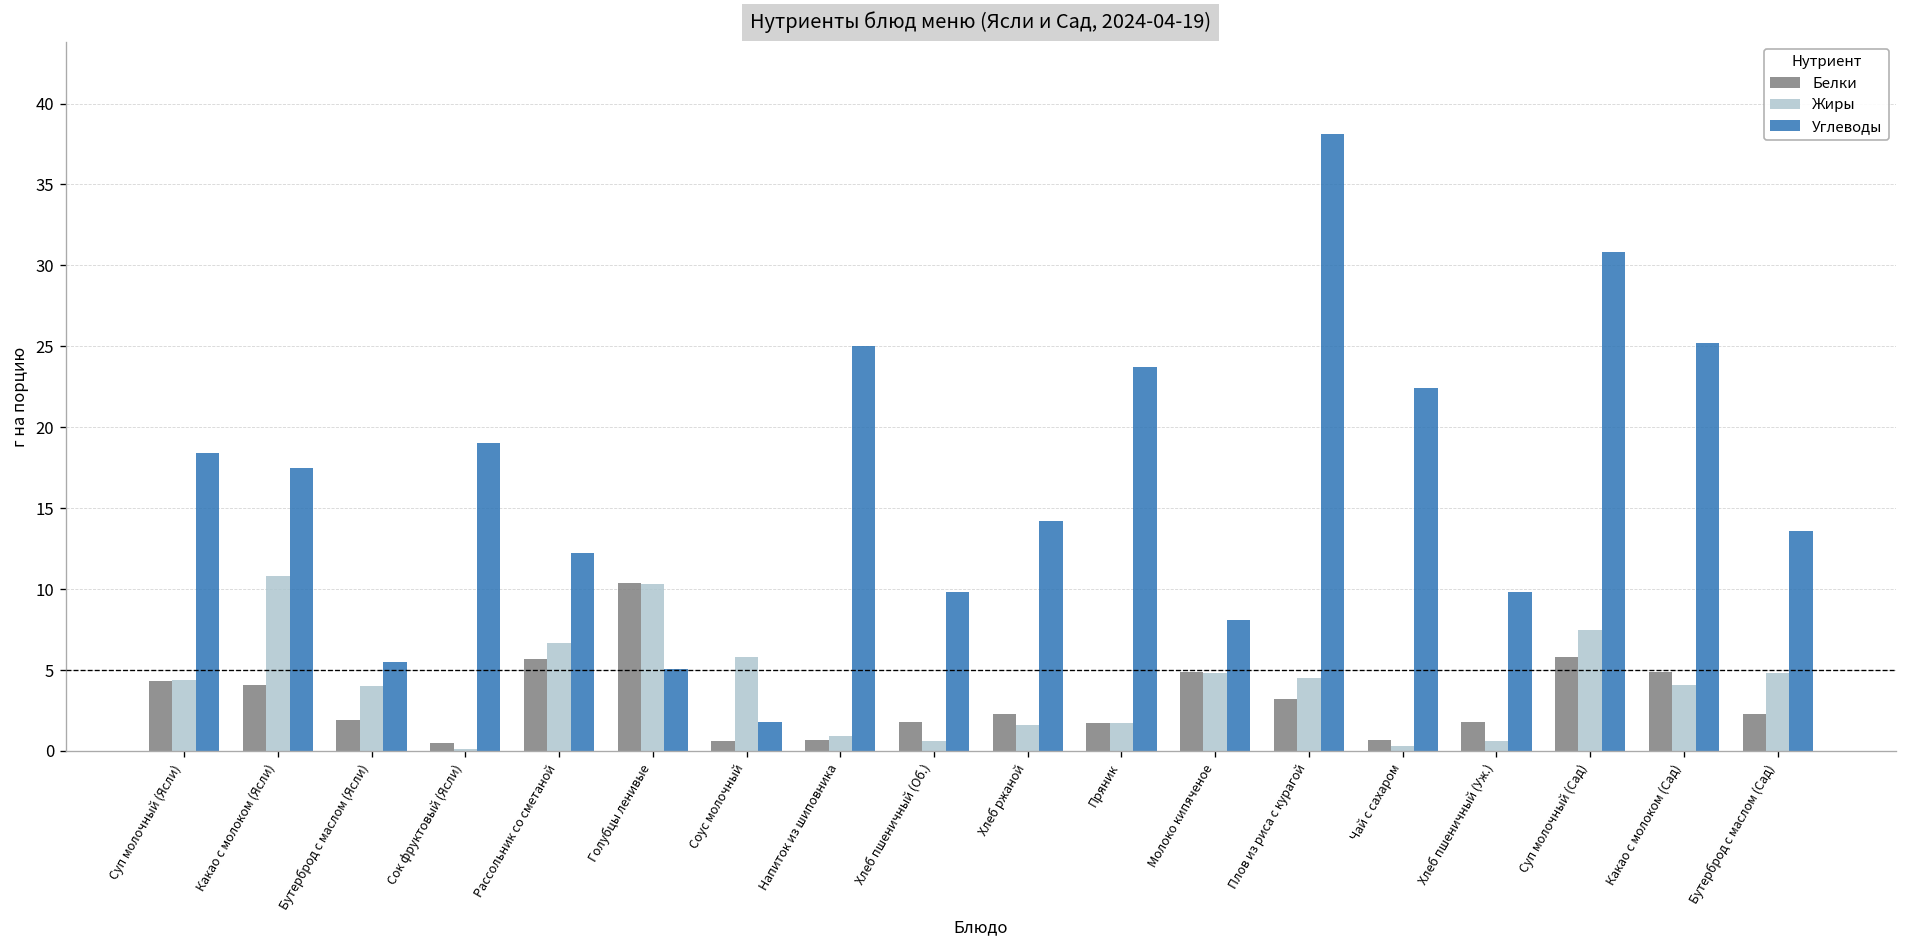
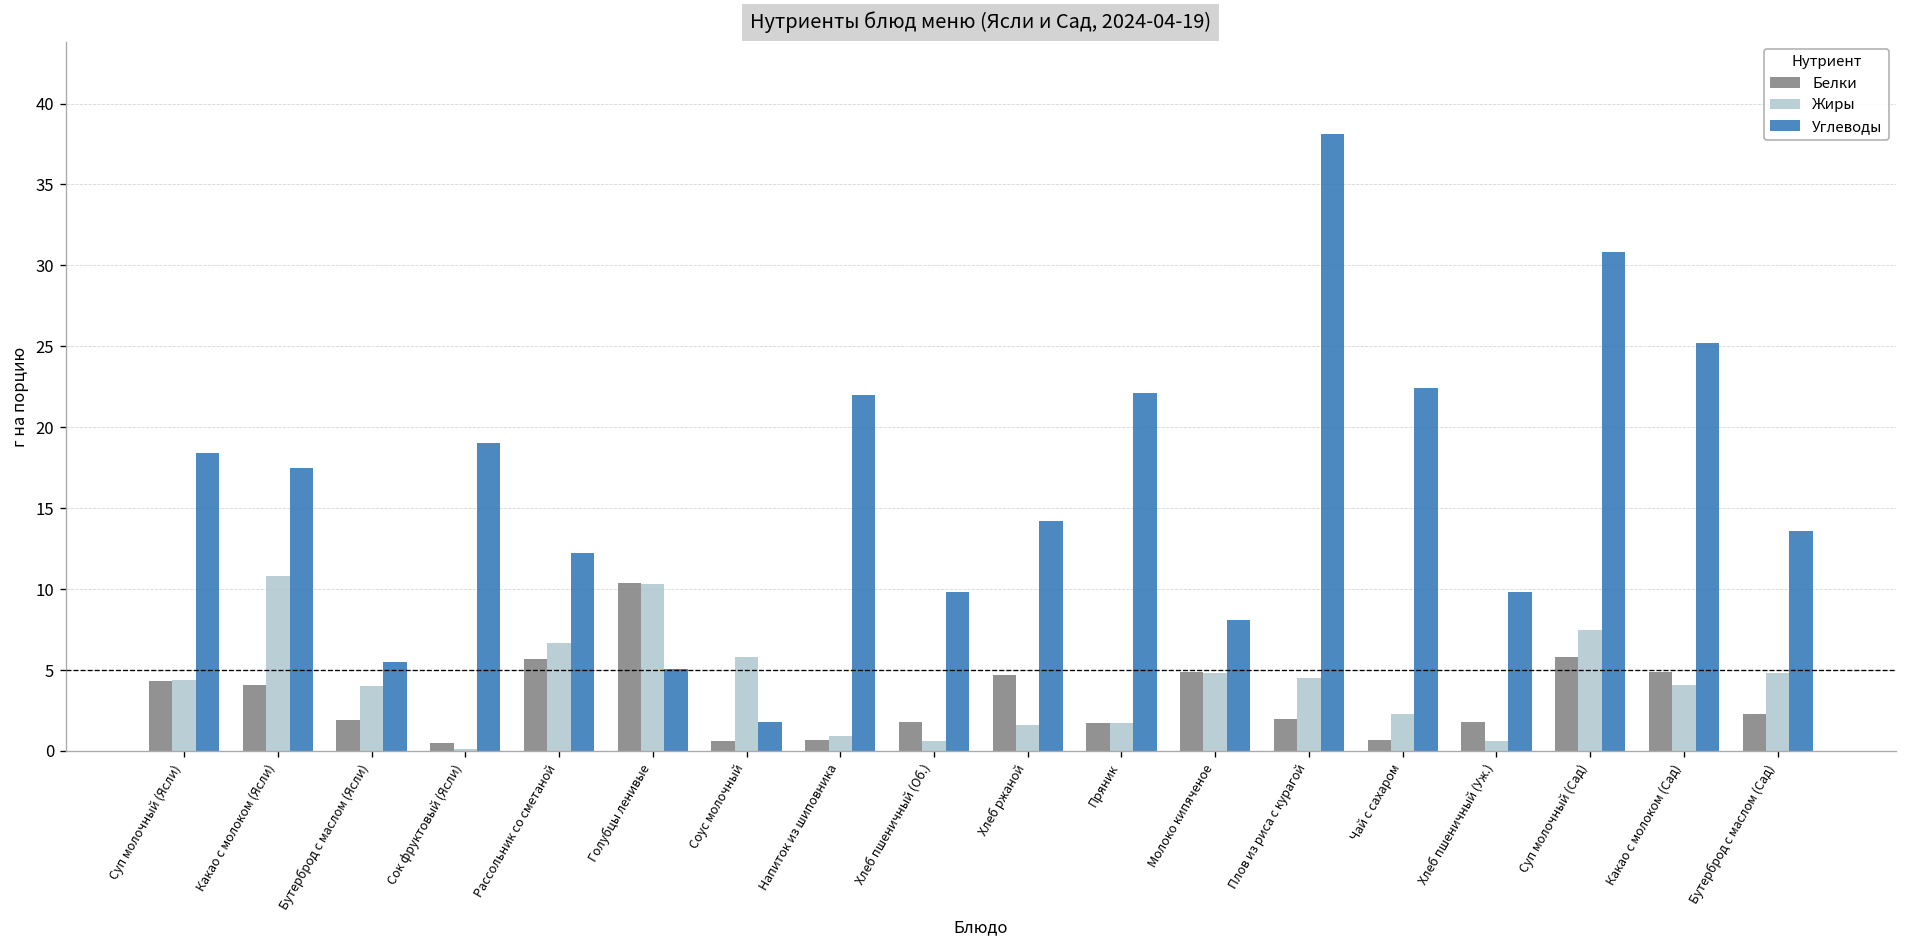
Углеводы, Напиток из шиповника: 25 -> 22
Белки, Хлеб ржаной: 2.3 -> 4.7
Углеводы, Пряник: 23.7 -> 22.1
Белки, Плов из риса с курагой: 3.2 -> 2.0
Жиры, Чай с сахаром: 0.3 -> 2.3
